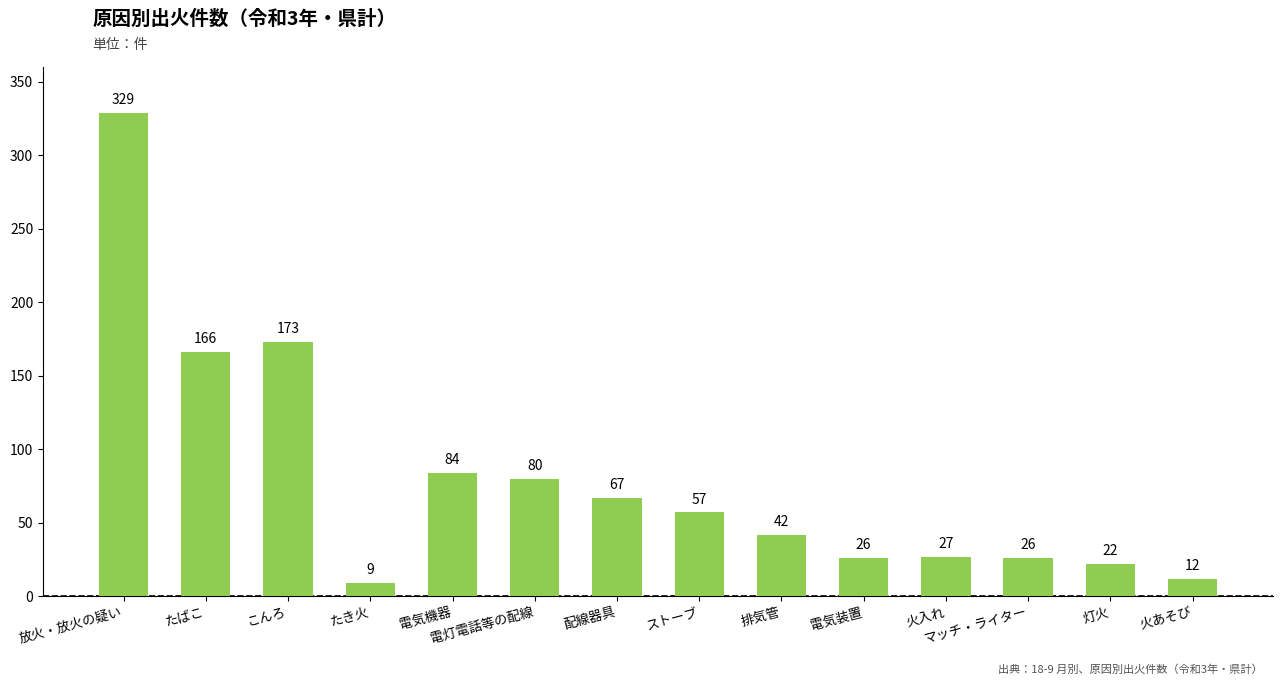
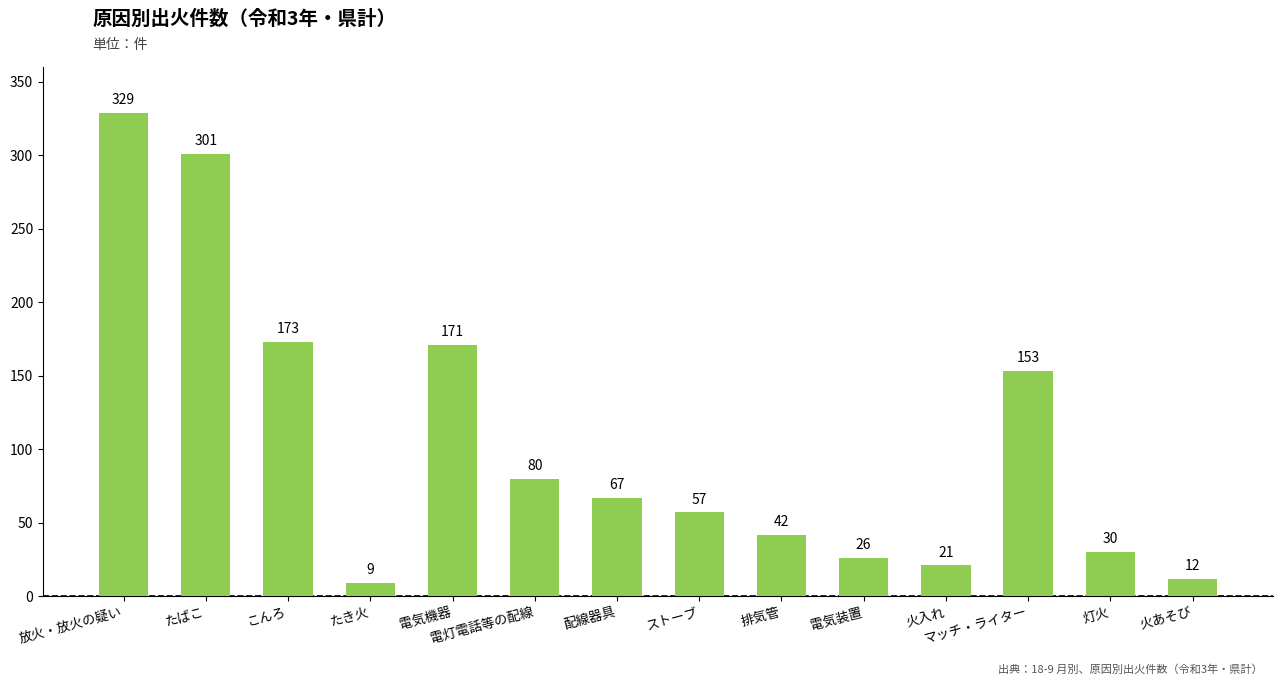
たばこ: 166 -> 301
電気機器: 84 -> 171
火入れ: 27 -> 21
マッチ・ライター: 26 -> 153
灯火: 22 -> 30
